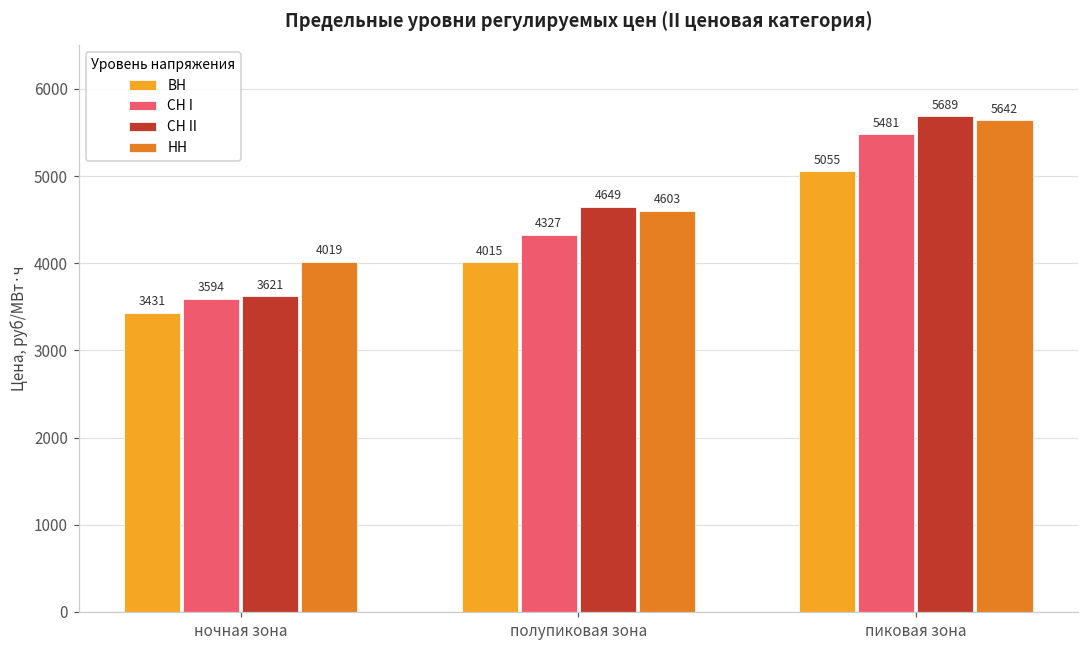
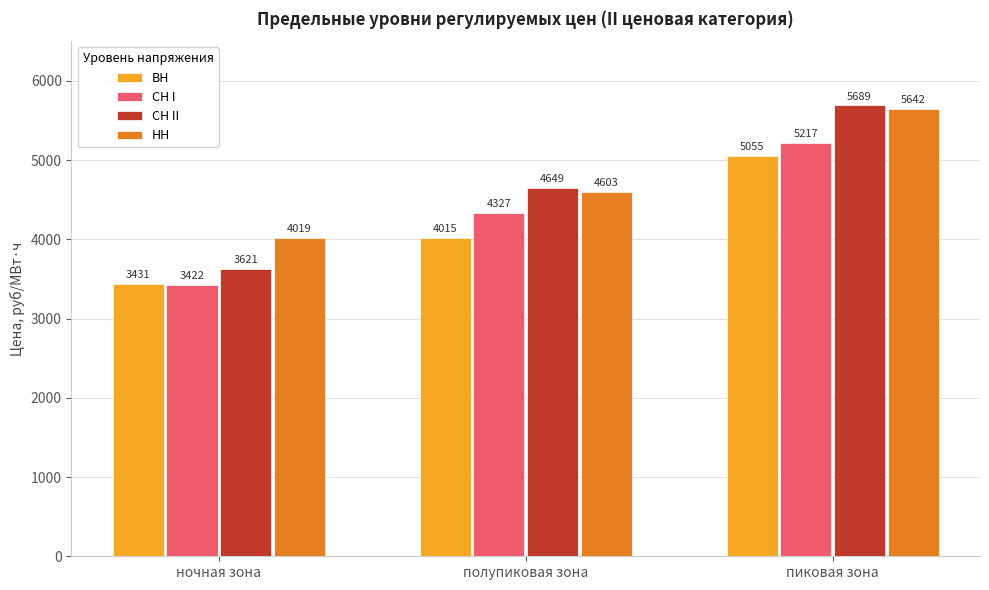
СН I, ночная зона: 3594 -> 3422
СН I, пиковая зона: 5481 -> 5217
